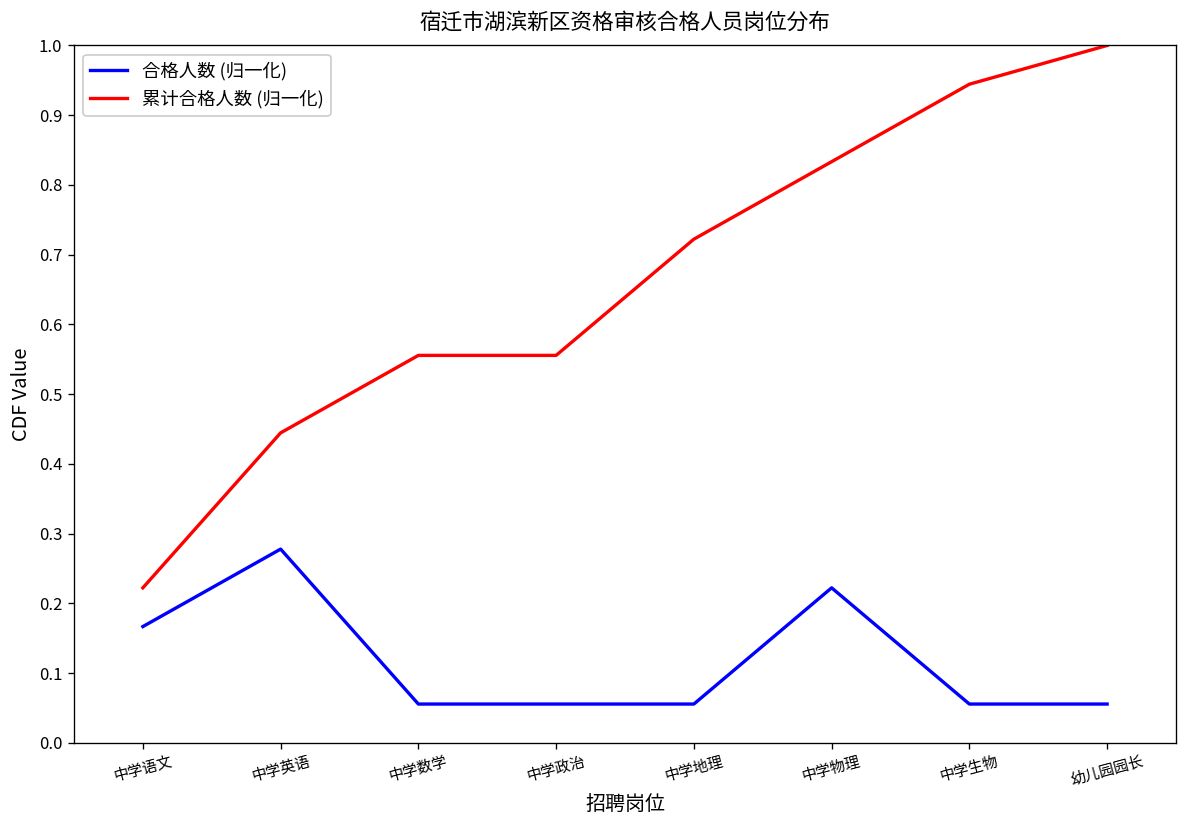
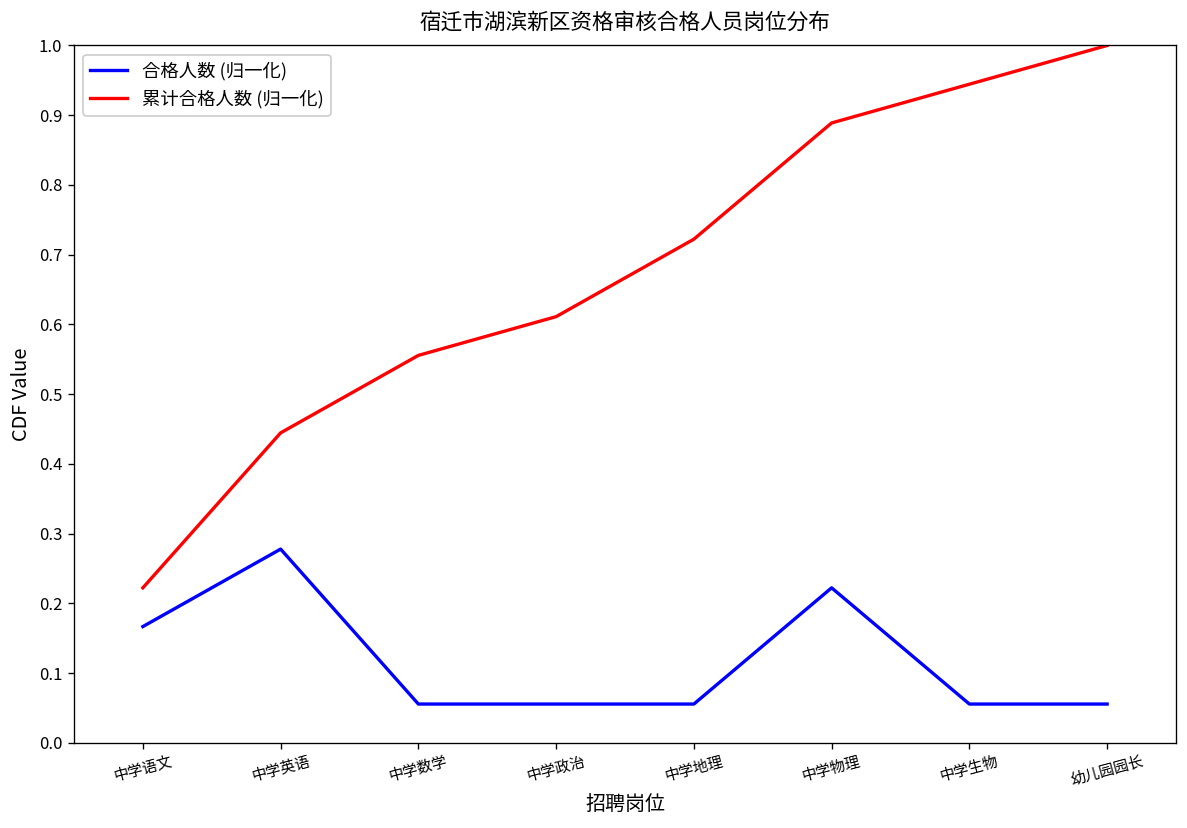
累计合格人数 (归一化), 中学政治: 0.56 -> 0.61
累计合格人数 (归一化), 中学物理: 0.83 -> 0.89
